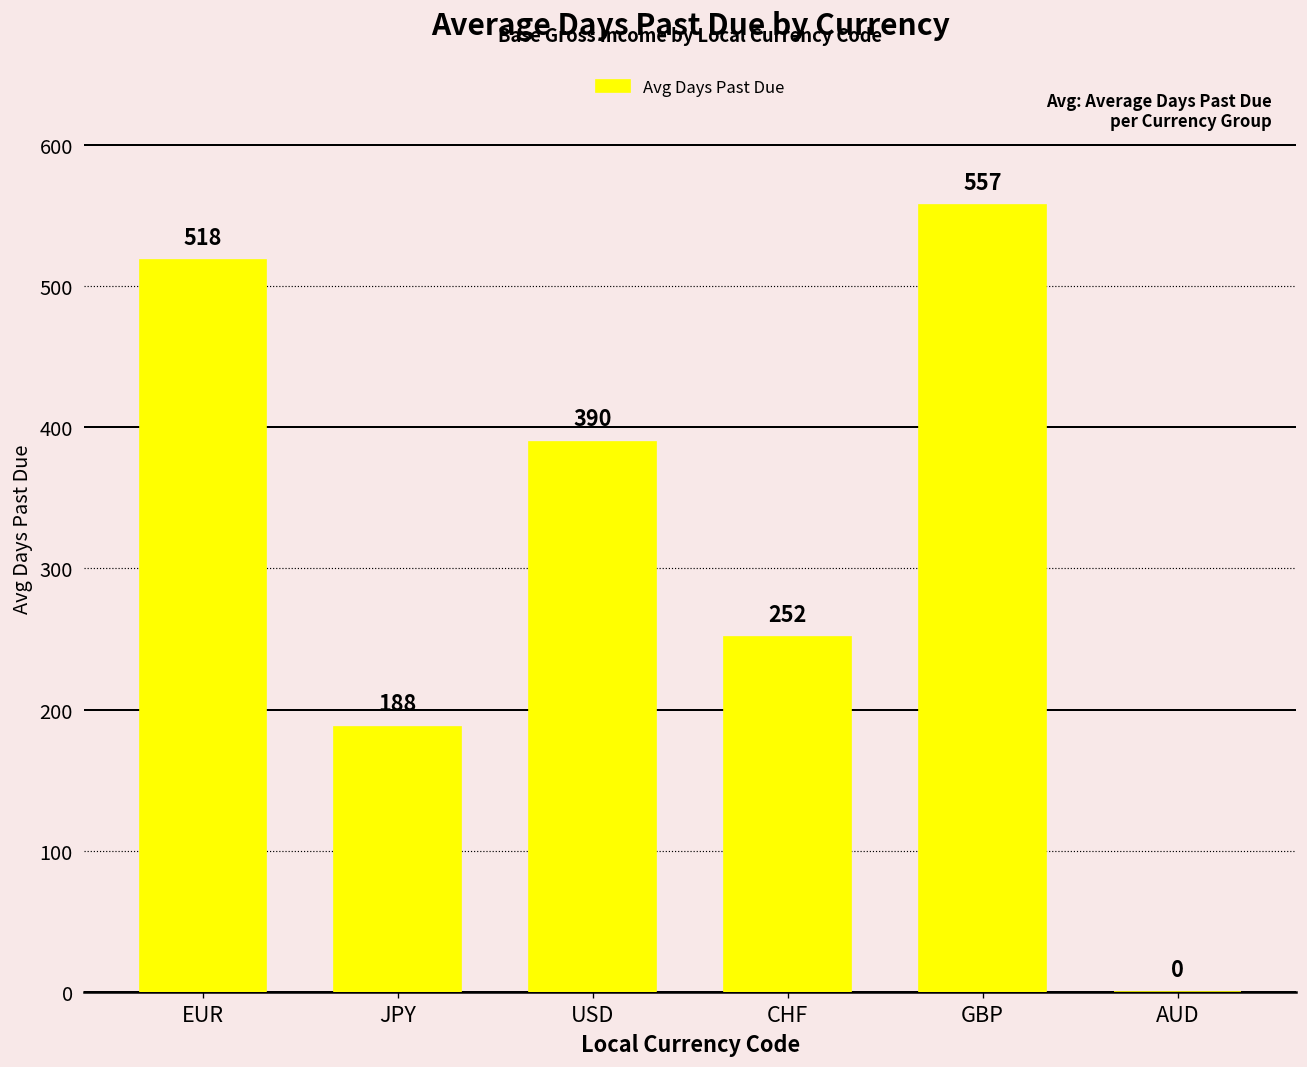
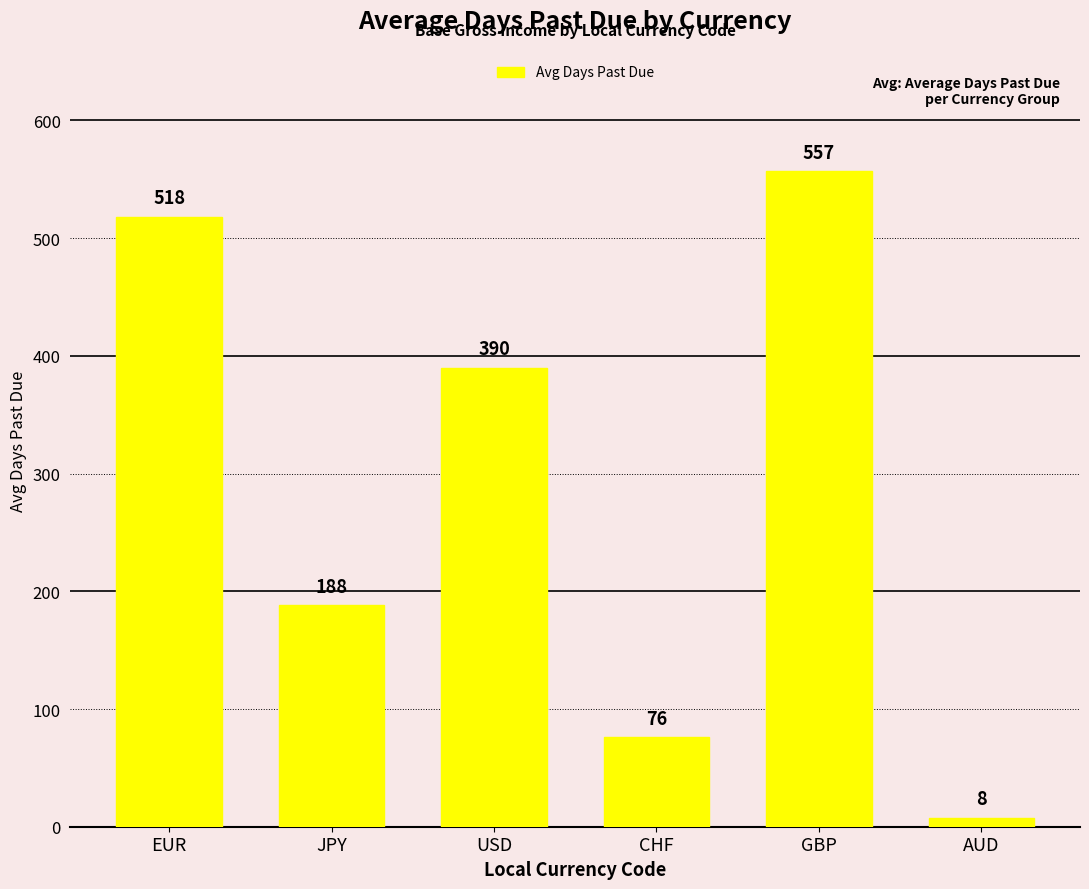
CHF: 252 -> 76
AUD: 0 -> 8
